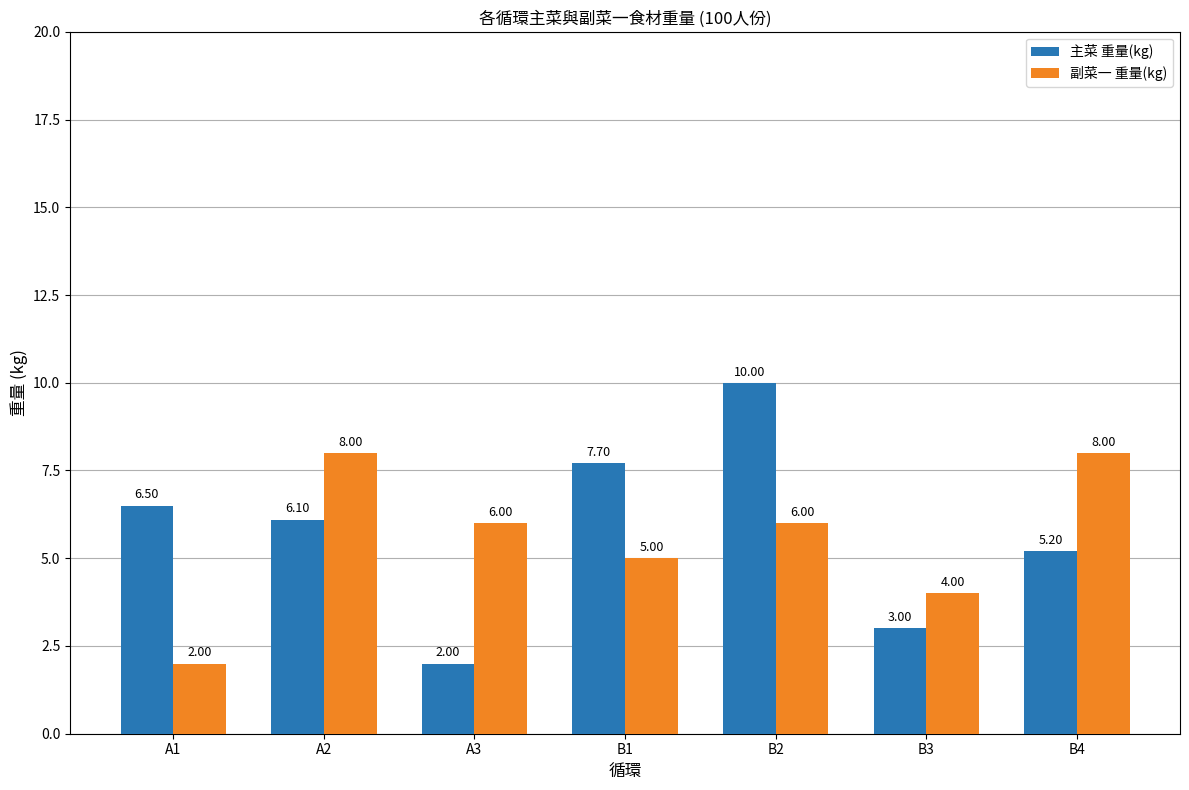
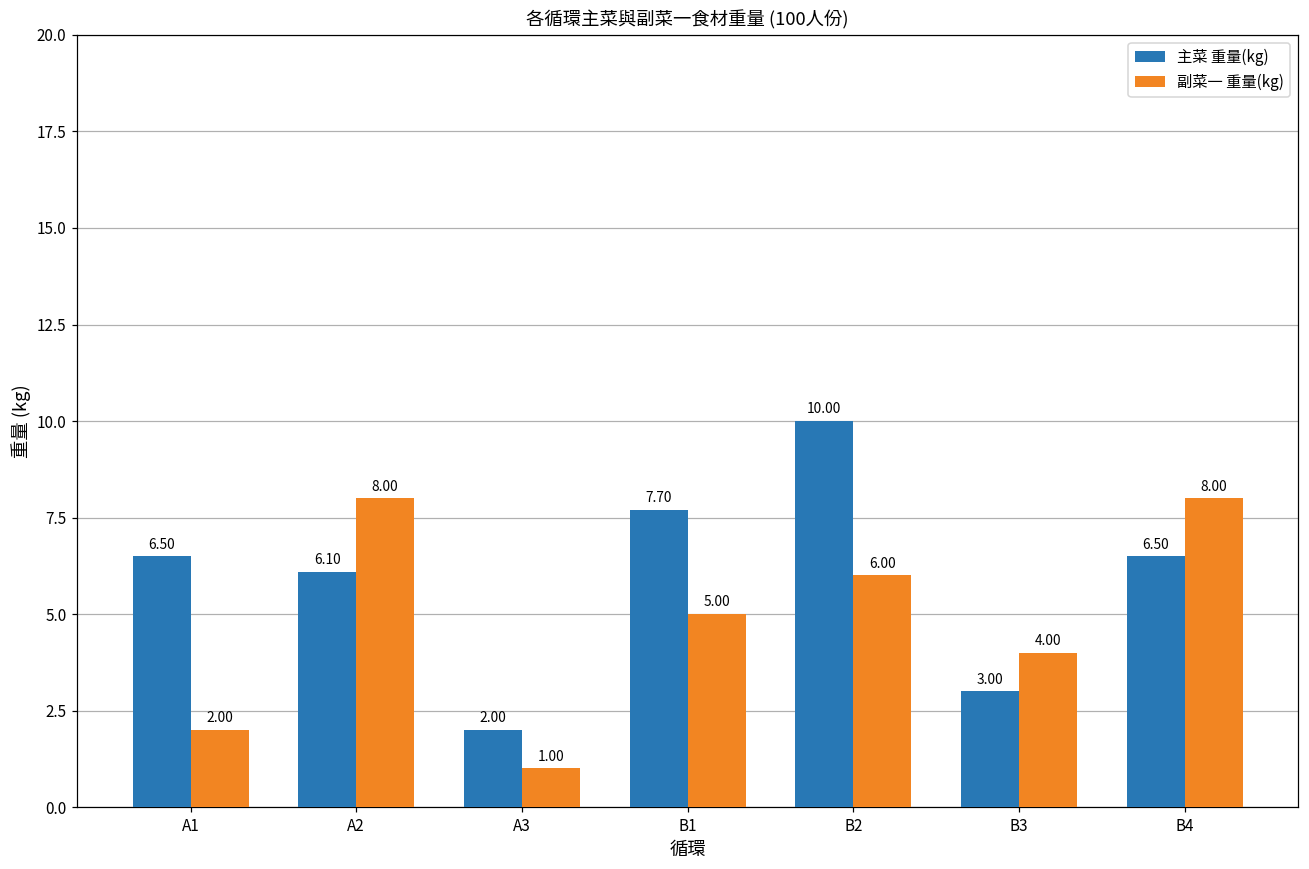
副菜一 重量(kg), A3: 6.00 -> 1.00
主菜 重量(kg), B4: 5.20 -> 6.50
